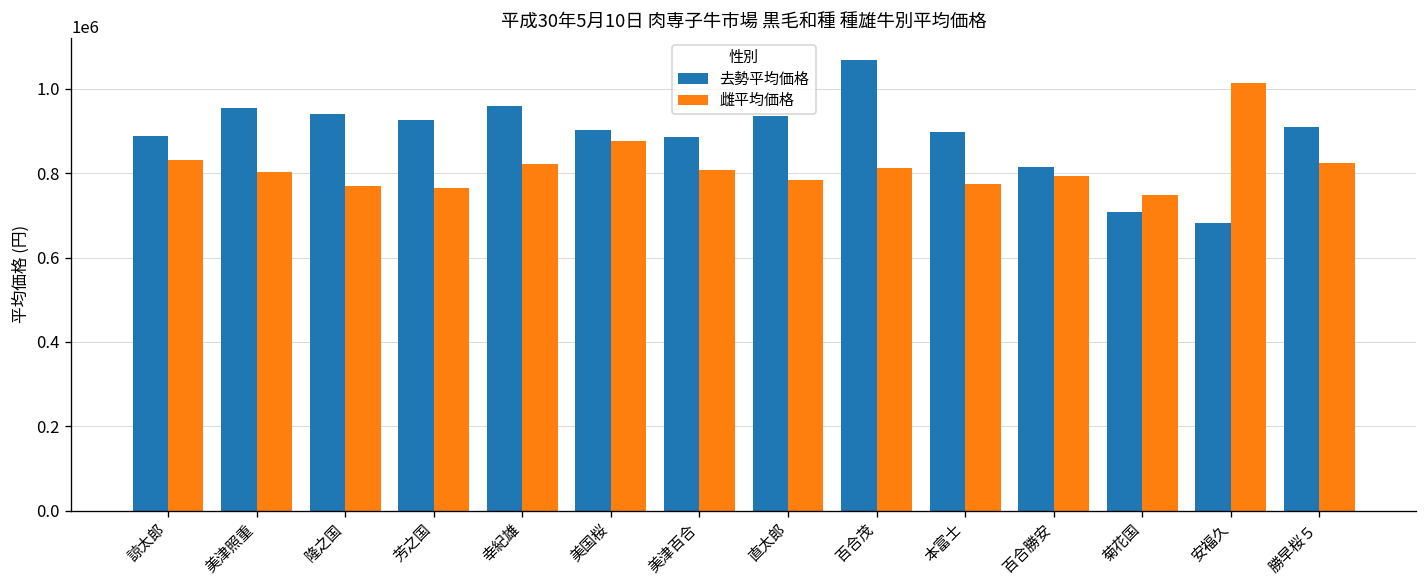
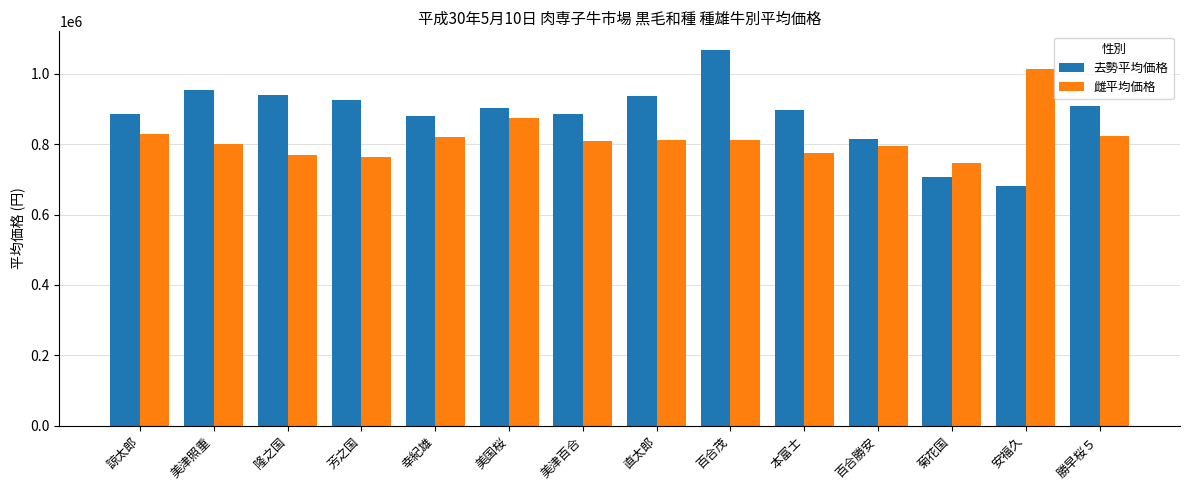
去勢平均価格, 幸紀雄: 960000 -> 880000
雌平均価格, 直太郎: 780000 -> 810000
